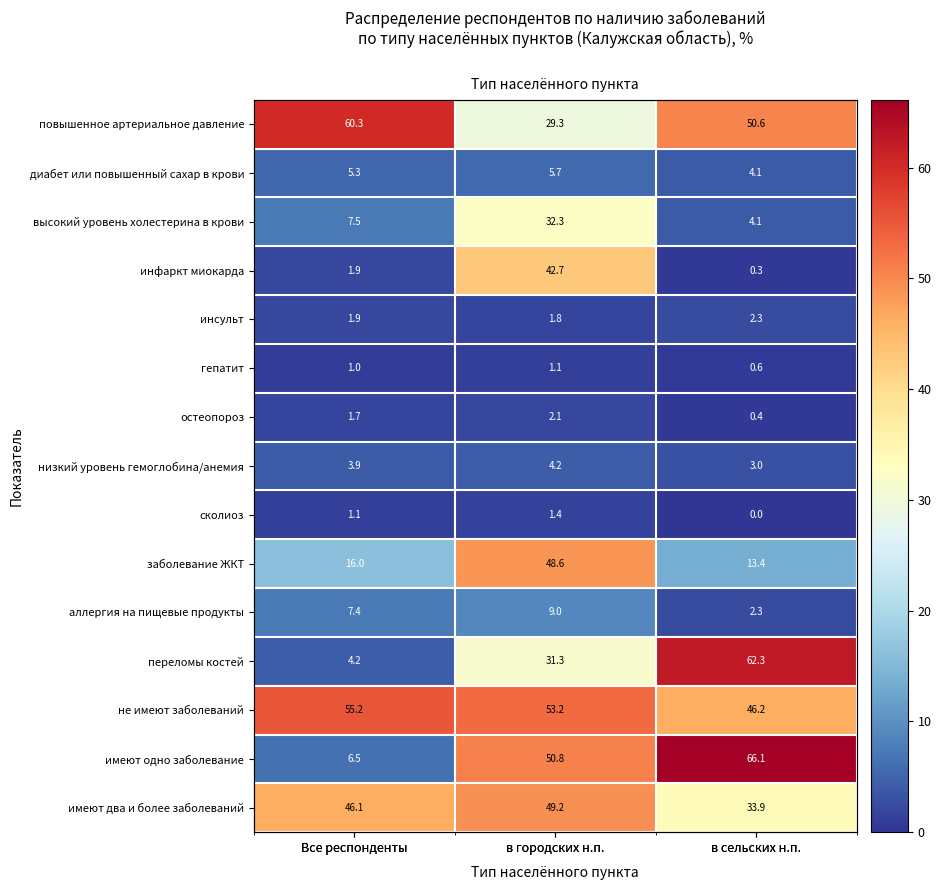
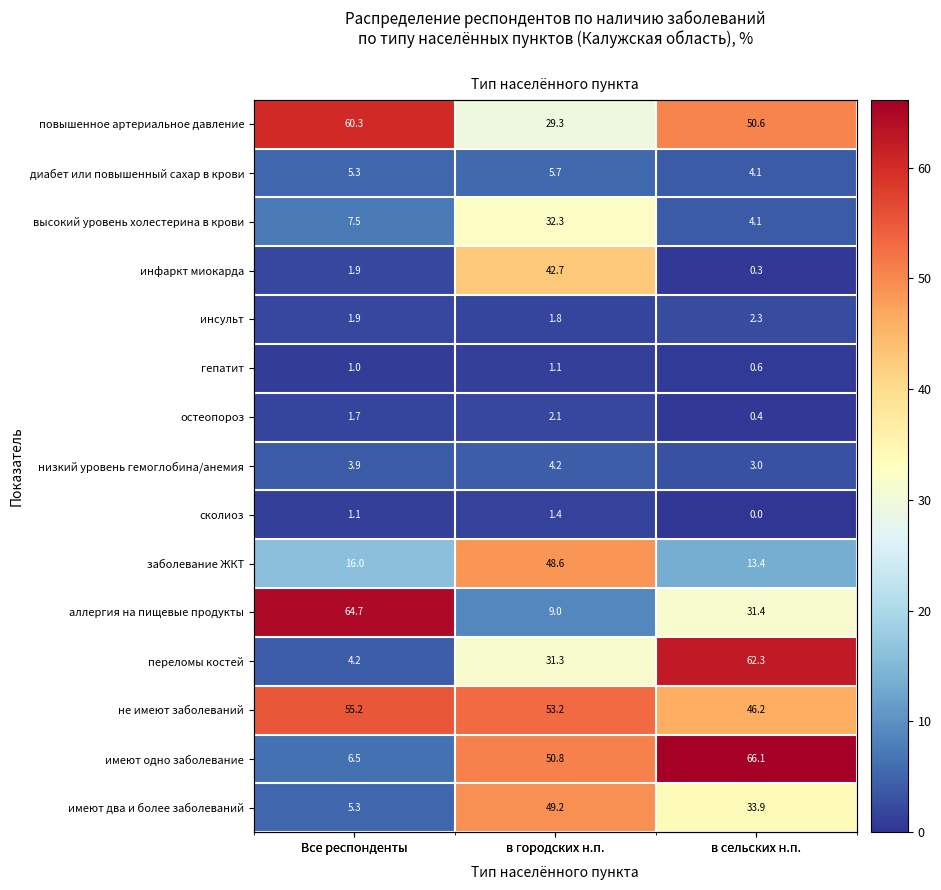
аллергия на пищевые продукты, Все респонденты: 7.4 -> 64.7
аллергия на пищевые продукты, в сельских н.п.: 2.3 -> 31.4
имеют два и более заболеваний, Все респонденты: 46.1 -> 5.3
